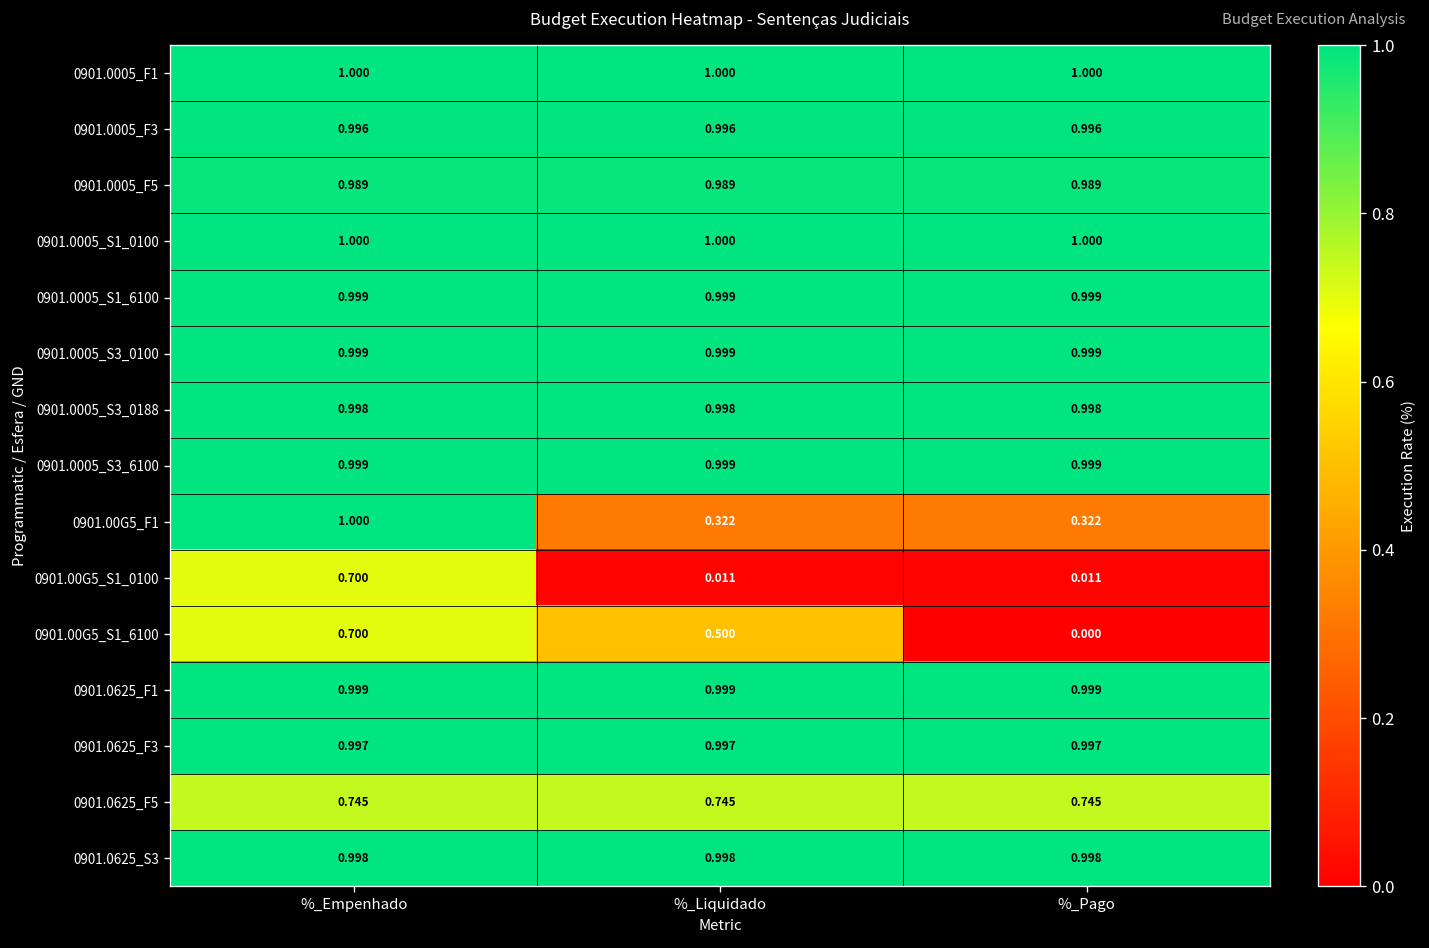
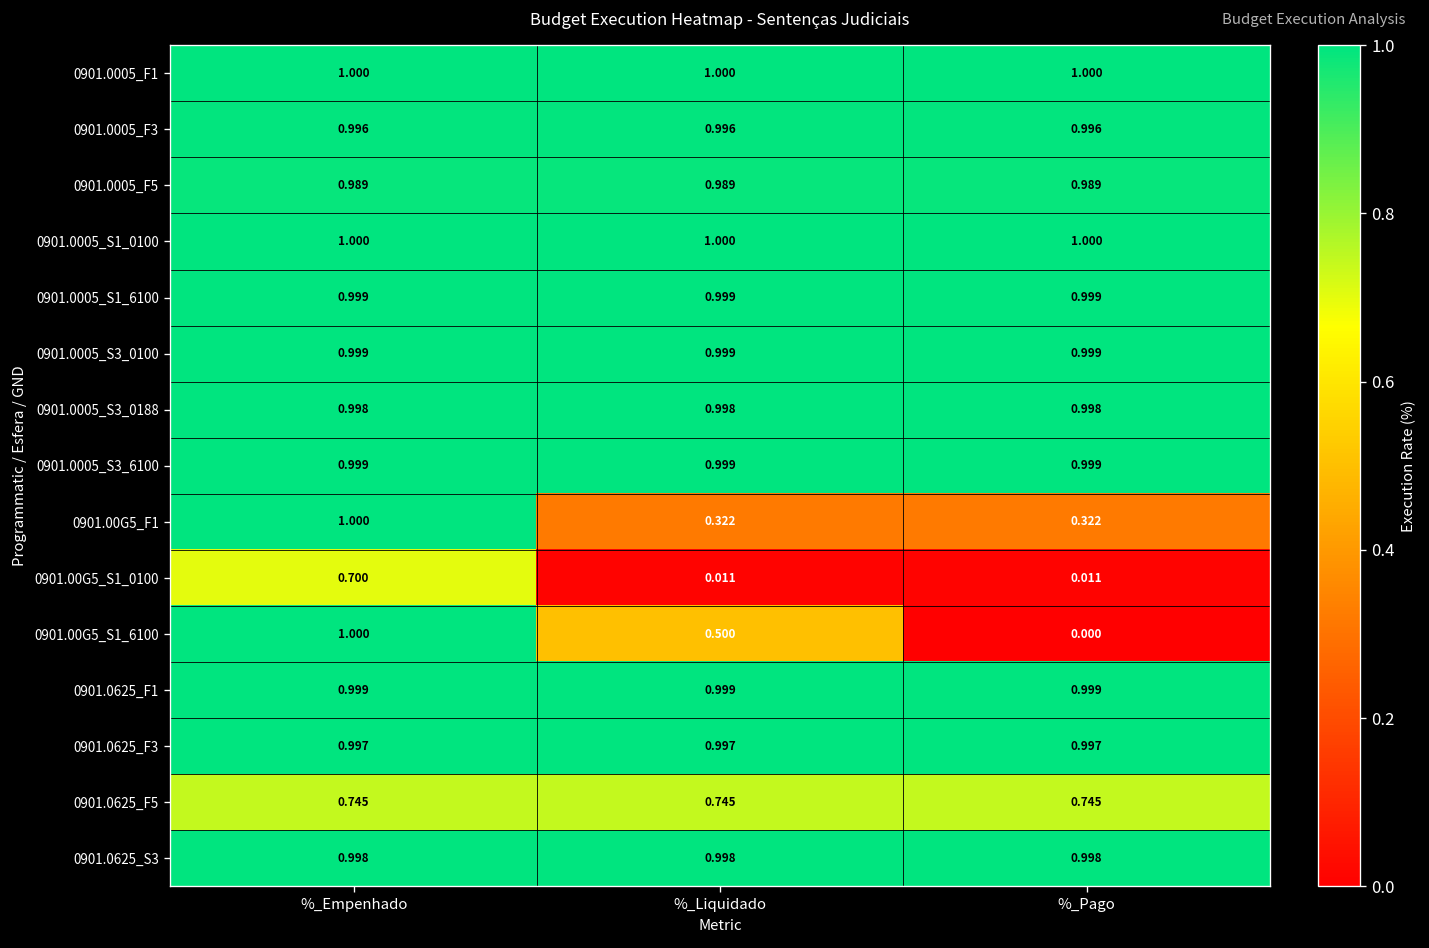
0901.00G5_S1_6100, %_Empenhado: 0.700 -> 1.000
